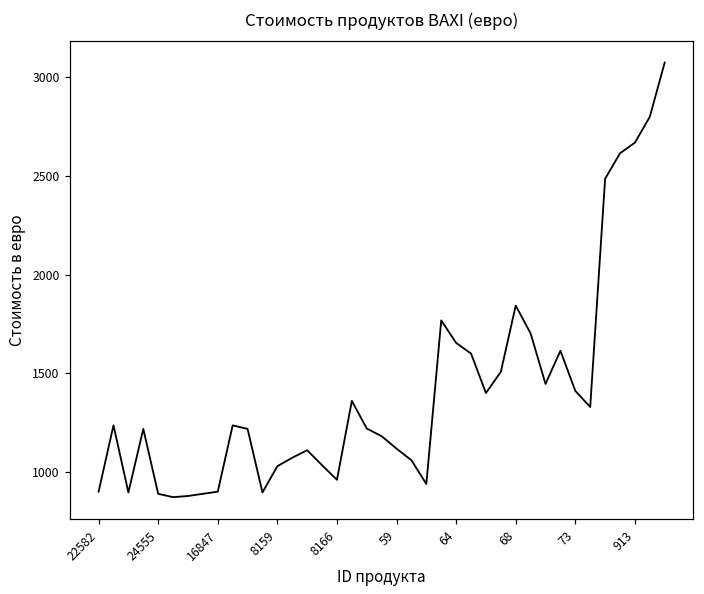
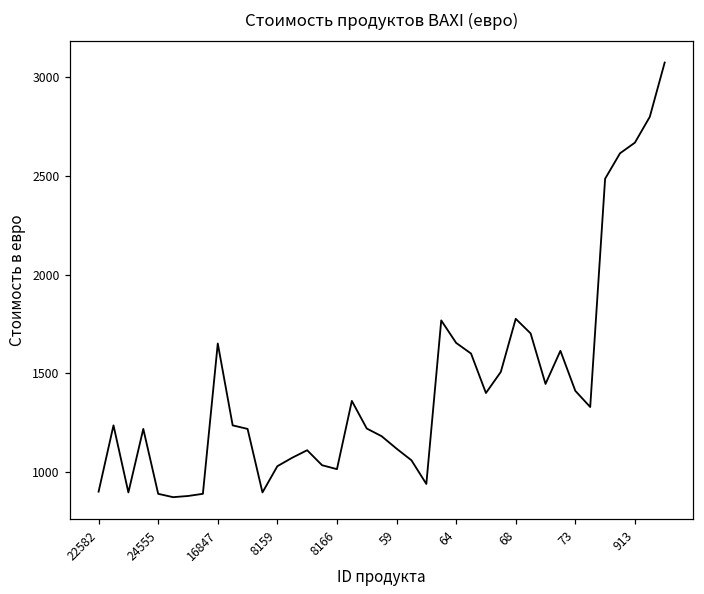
16847: 900 -> 1650
8166: 960 -> 1010
68: 1840 -> 1780
